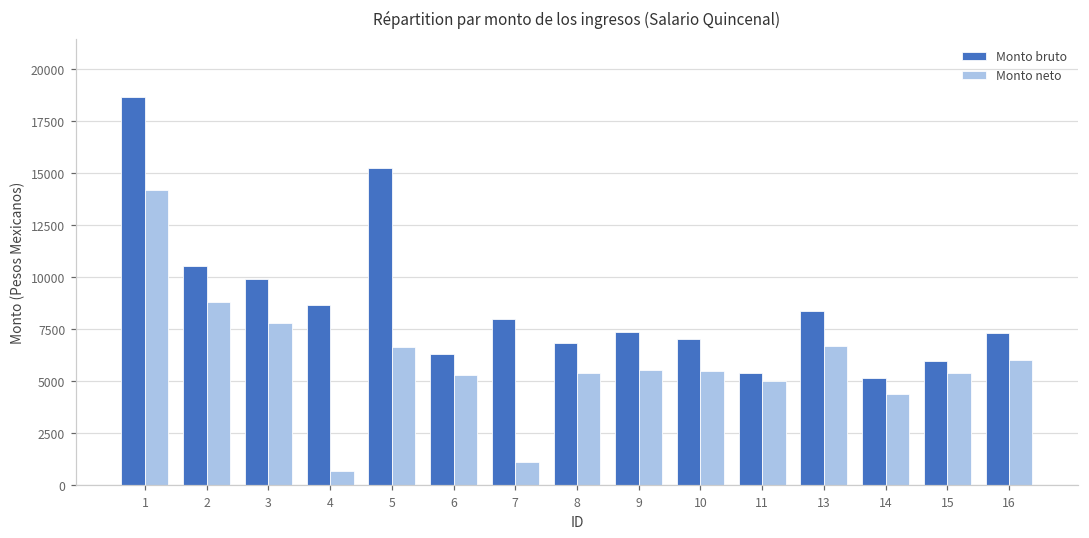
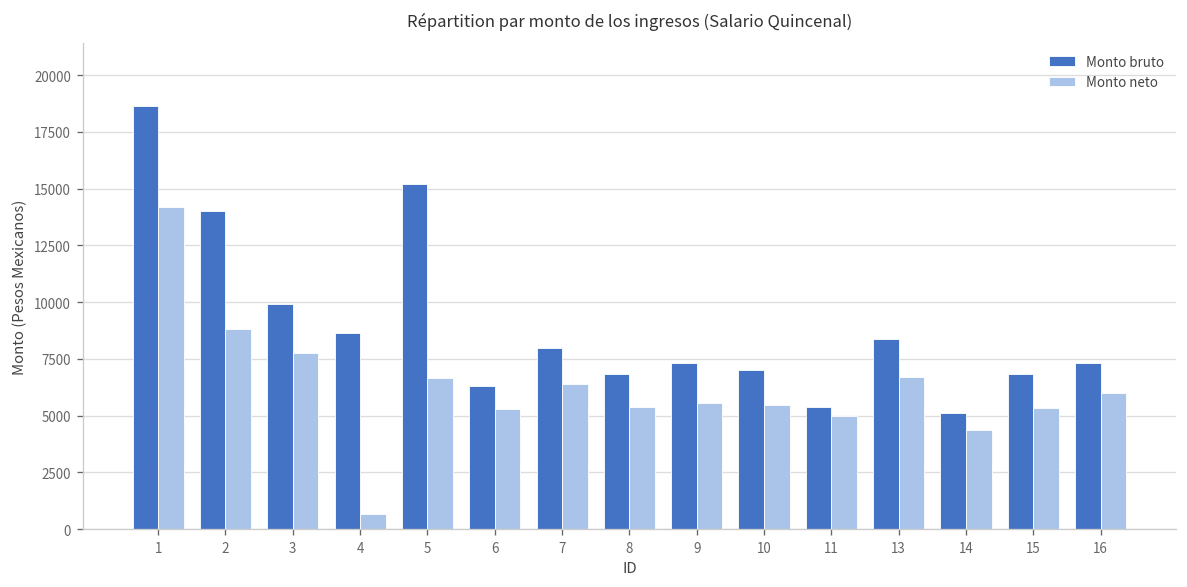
Monto bruto, 2: 10500 -> 14000
Monto neto, 7: 1100 -> 6400
Monto bruto, 15: 6000 -> 6800
